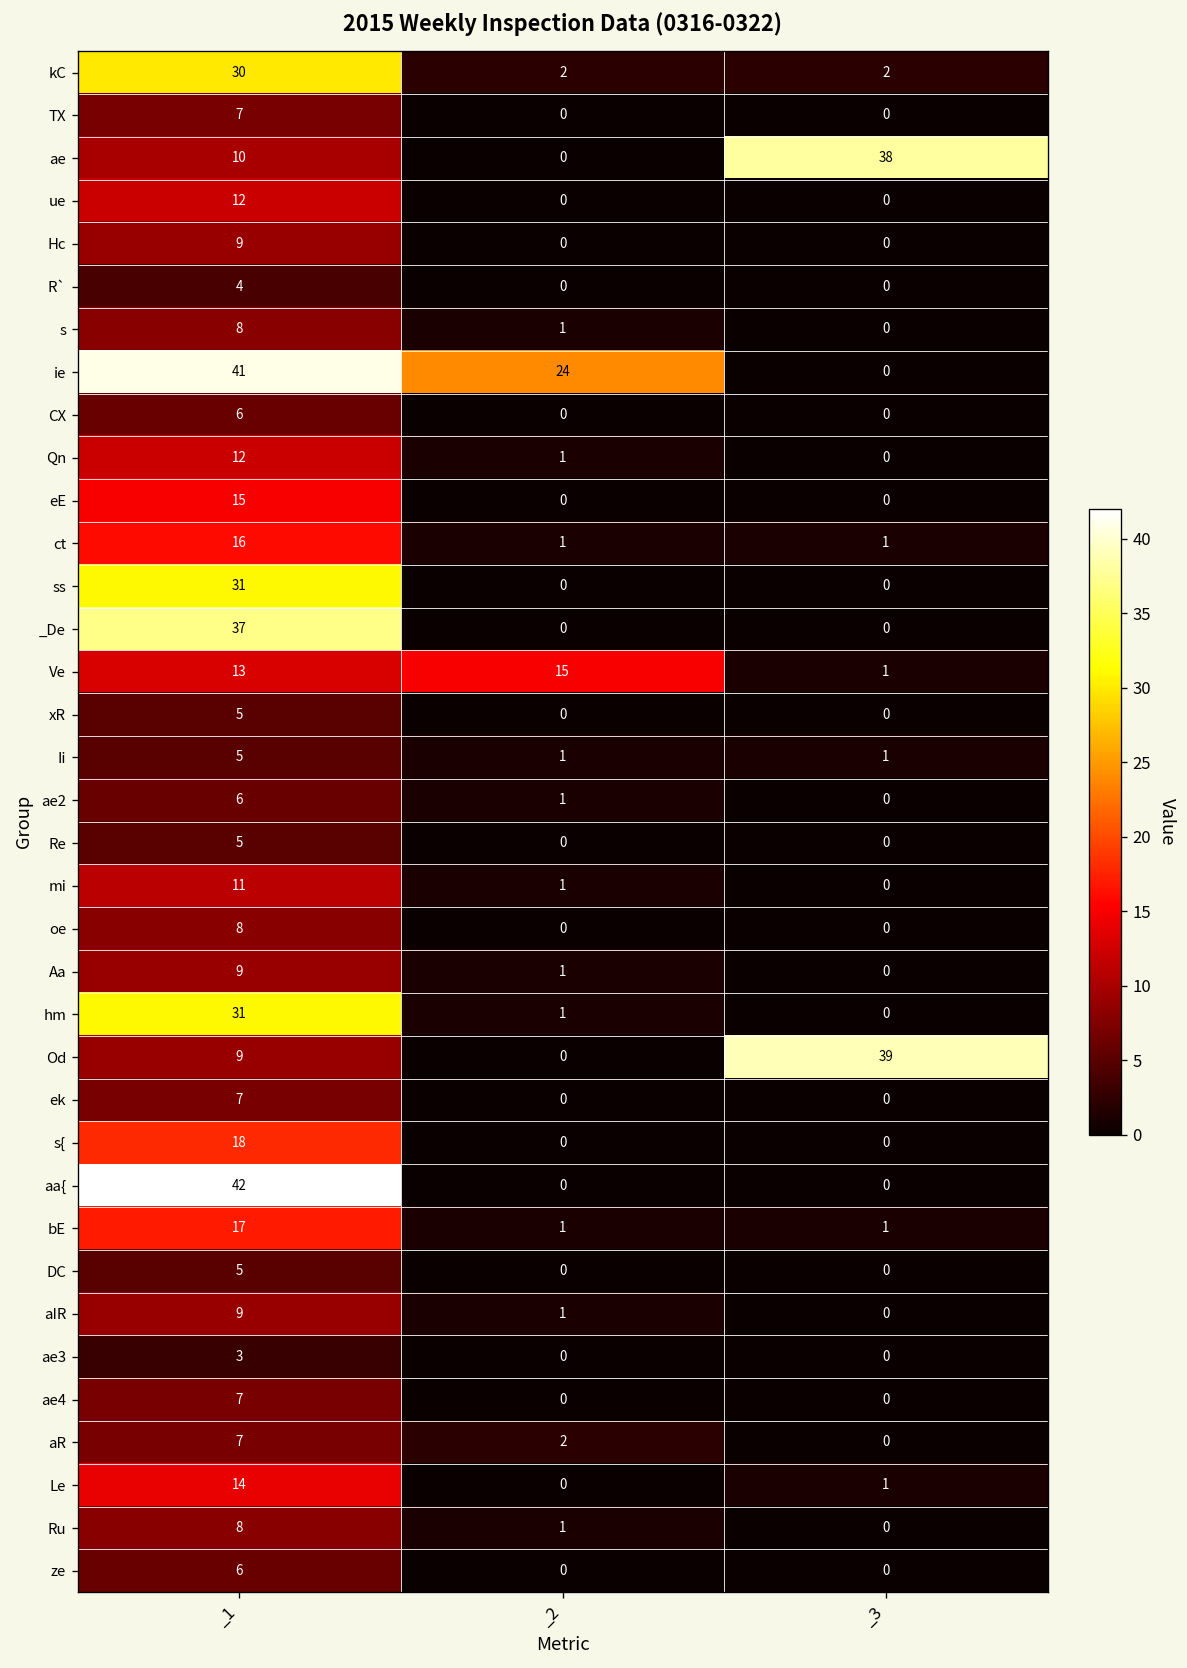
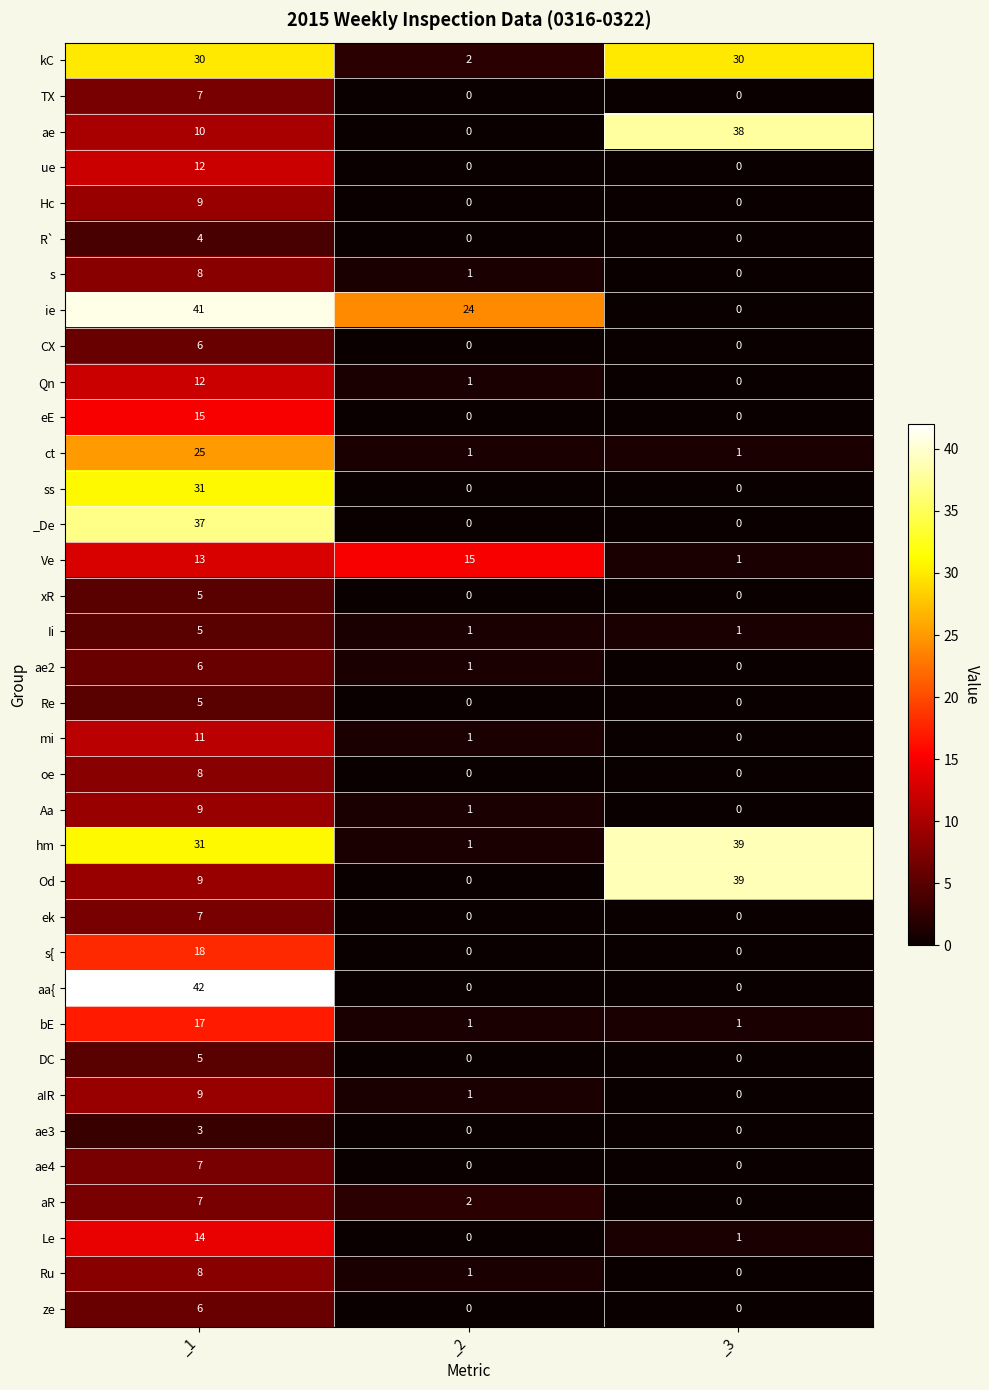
kC, _3: 2 -> 30
ct, _1: 16 -> 25
hm, _3: 0 -> 39
